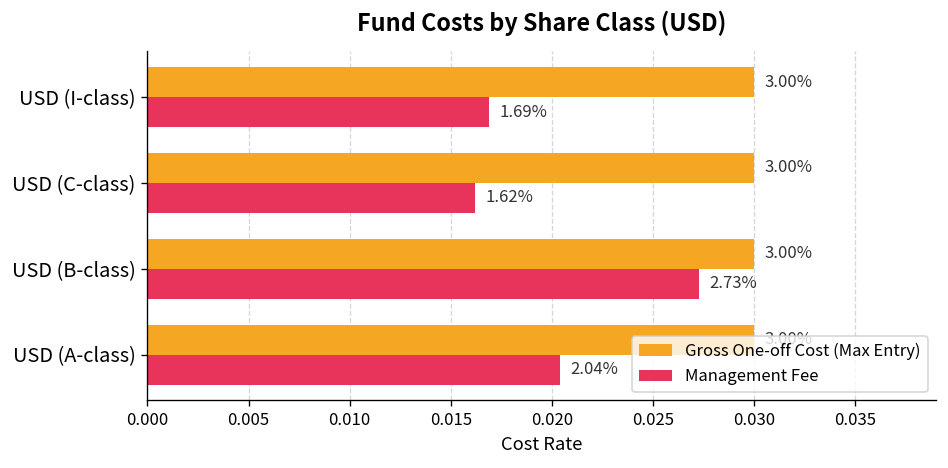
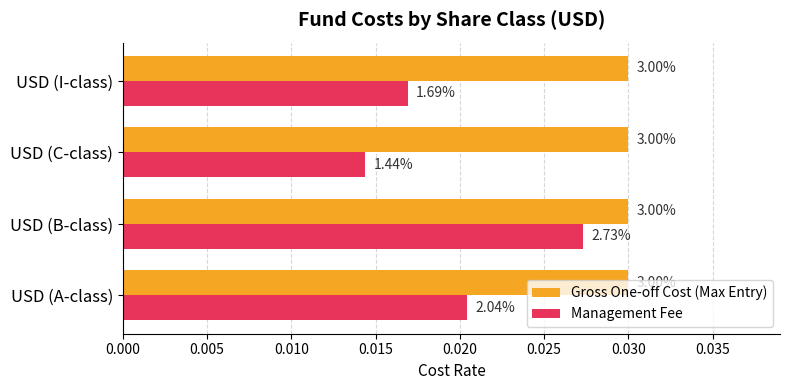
Management Fee, USD (C-class): 1.62% -> 1.44%
